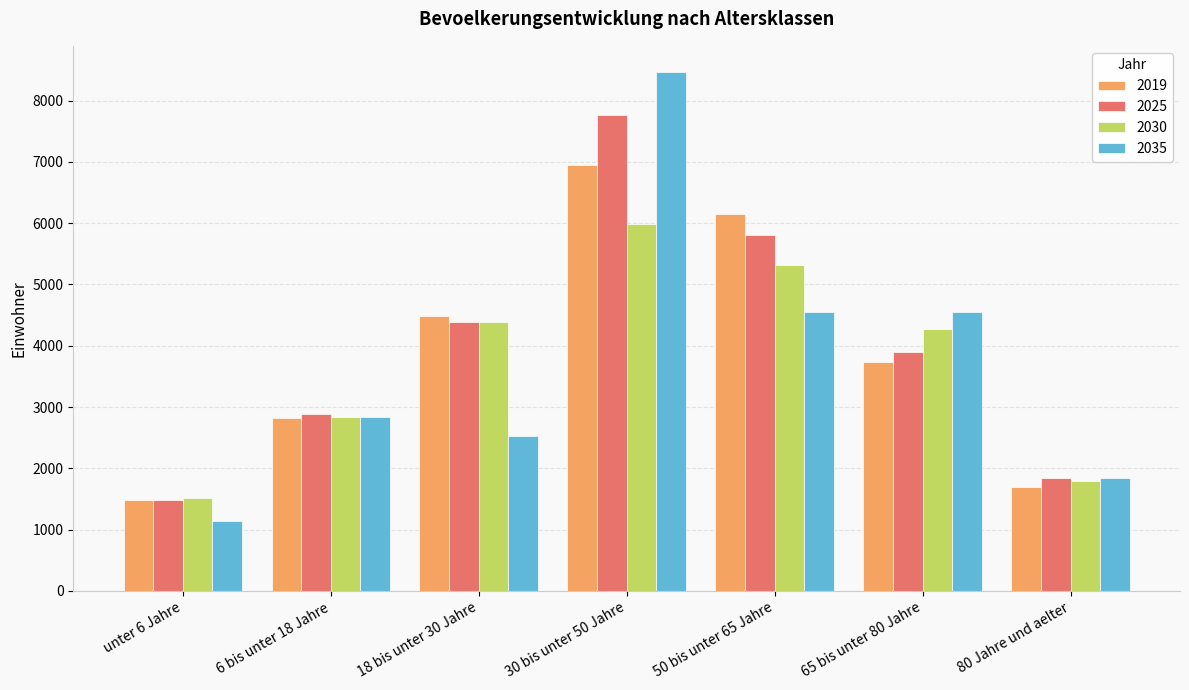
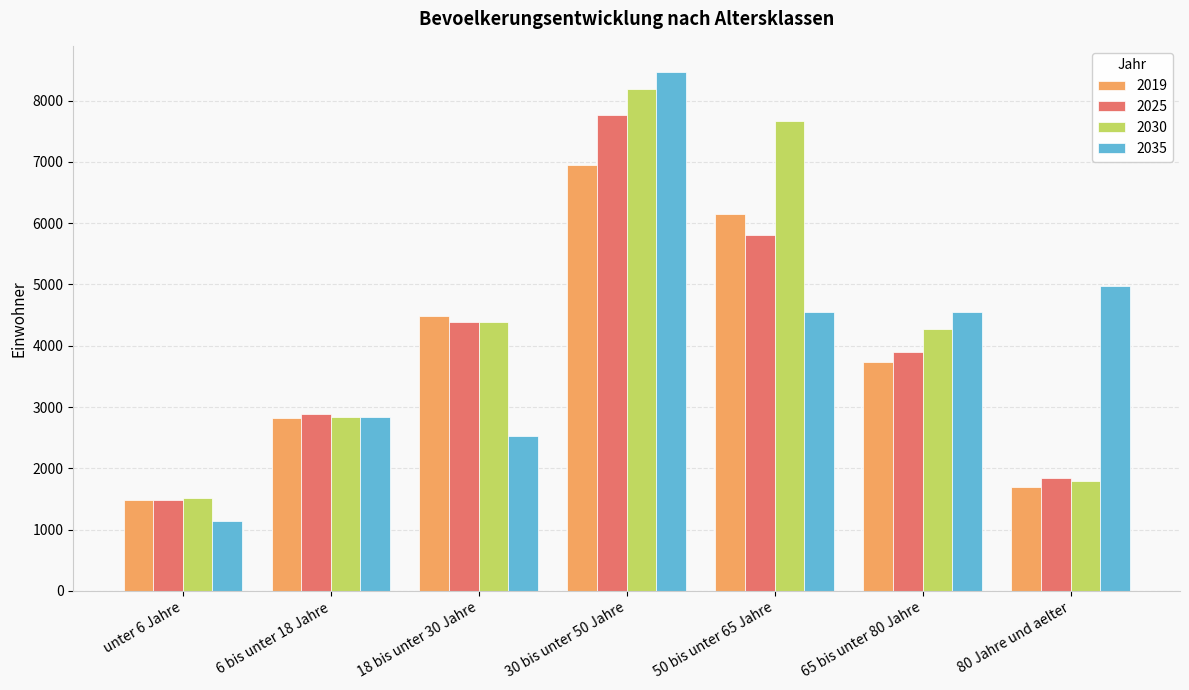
2030, 30 bis unter 50 Jahre: 6000 -> 8200
2030, 50 bis unter 65 Jahre: 5300 -> 7700
2035, 80 Jahre und aelter: 1900 -> 5000
